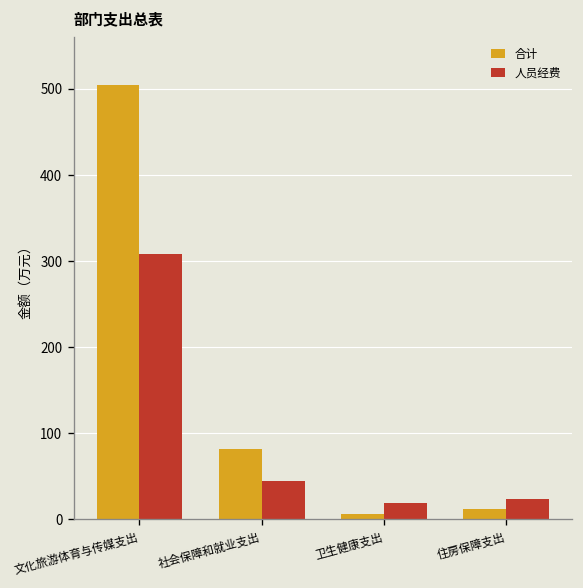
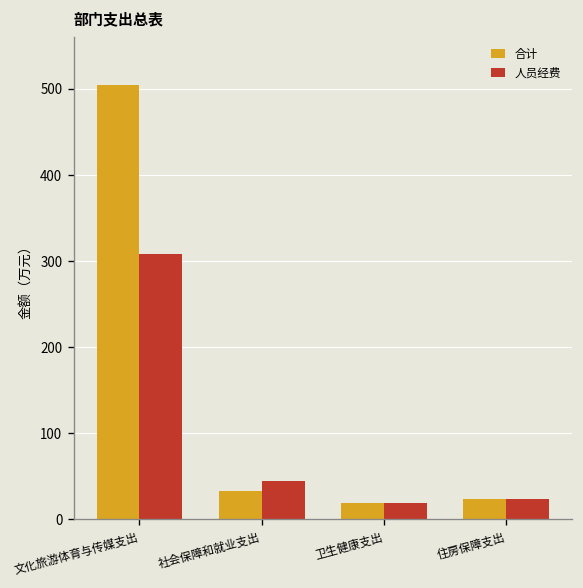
合计, 社会保障和就业支出: 80 -> 30
合计, 卫生健康支出: 10 -> 20
合计, 住房保障支出: 10 -> 20
